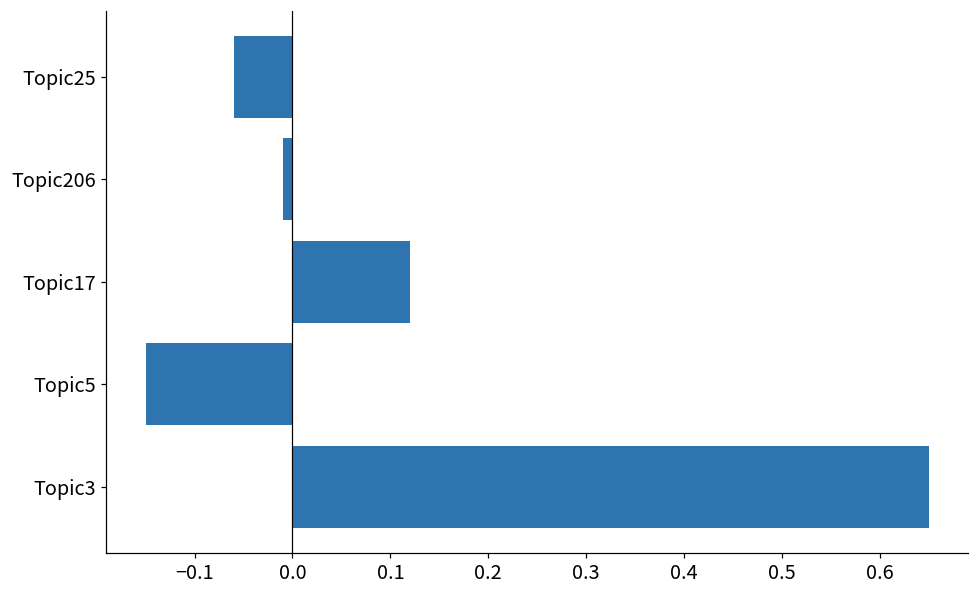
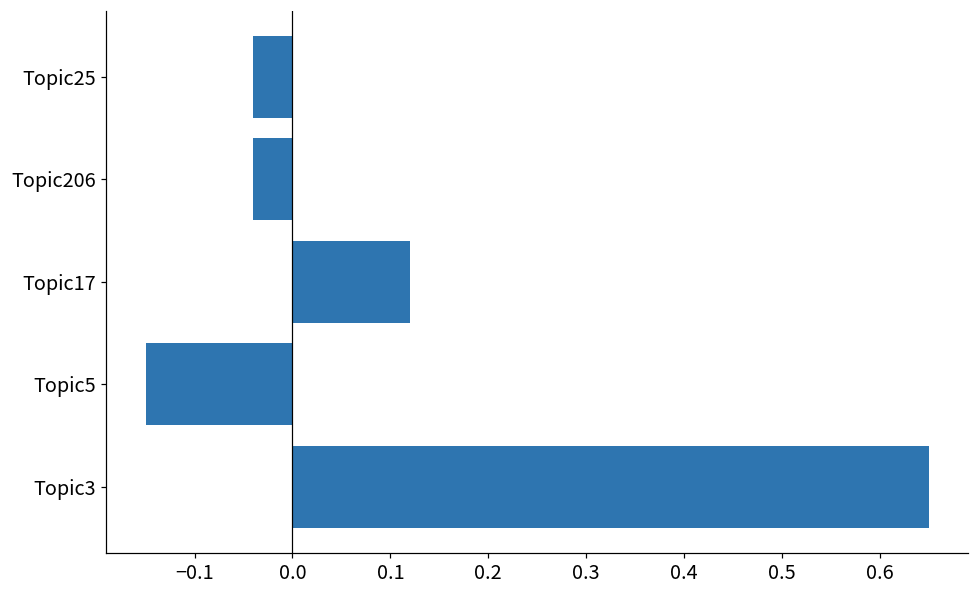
Topic25: -0.06 -> -0.04
Topic206: -0.01 -> -0.04
